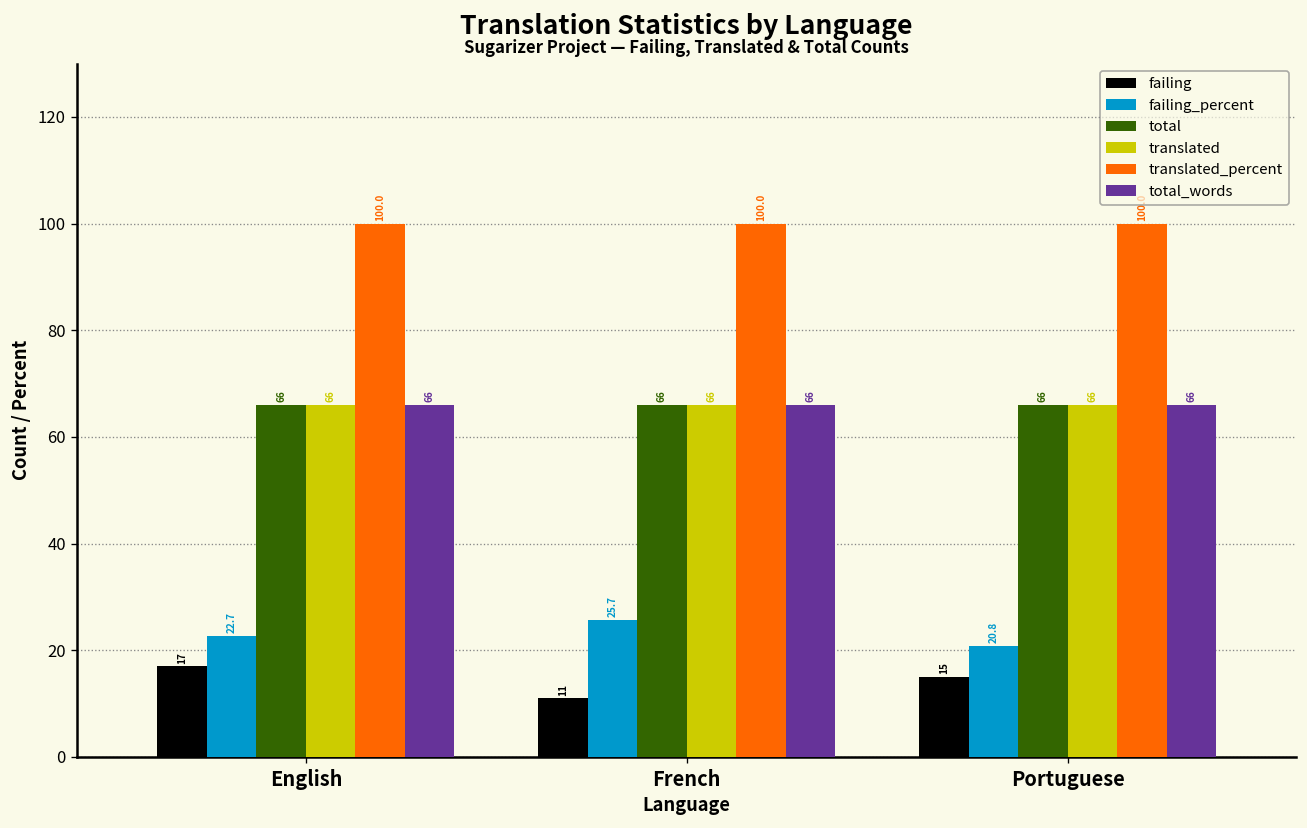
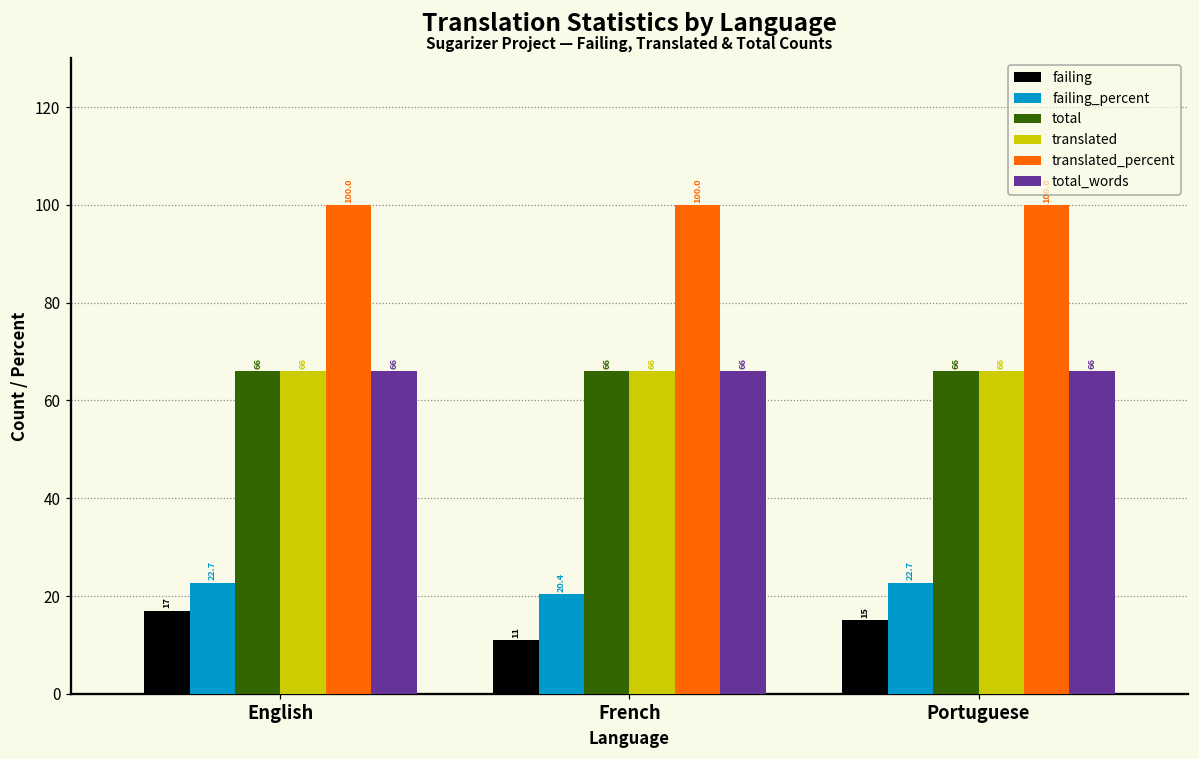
failing_percent, French: 25.7 -> 20.4
failing_percent, Portuguese: 20.8 -> 22.7
